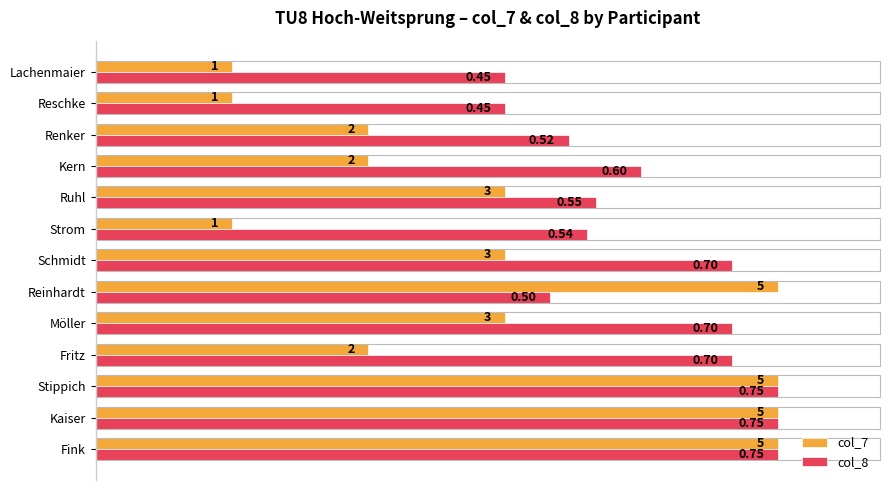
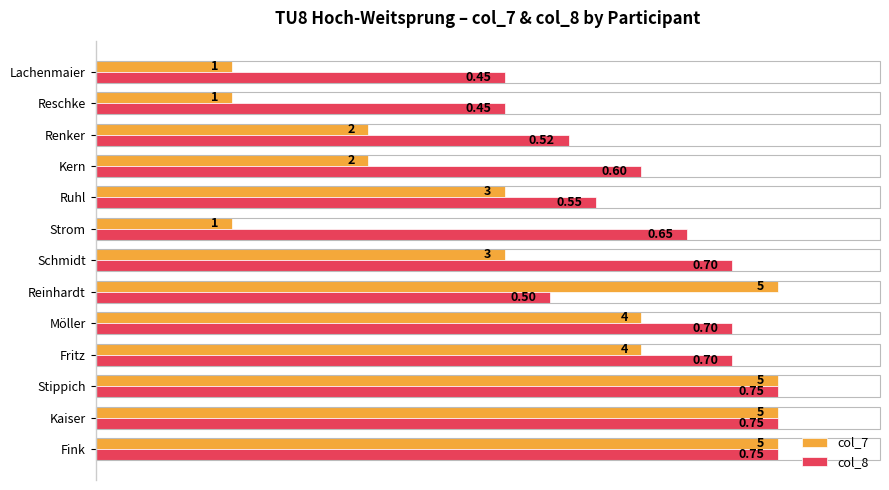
col_8, Strom: 0.54 -> 0.65
col_7, Möller: 3 -> 4
col_7, Fritz: 2 -> 4
